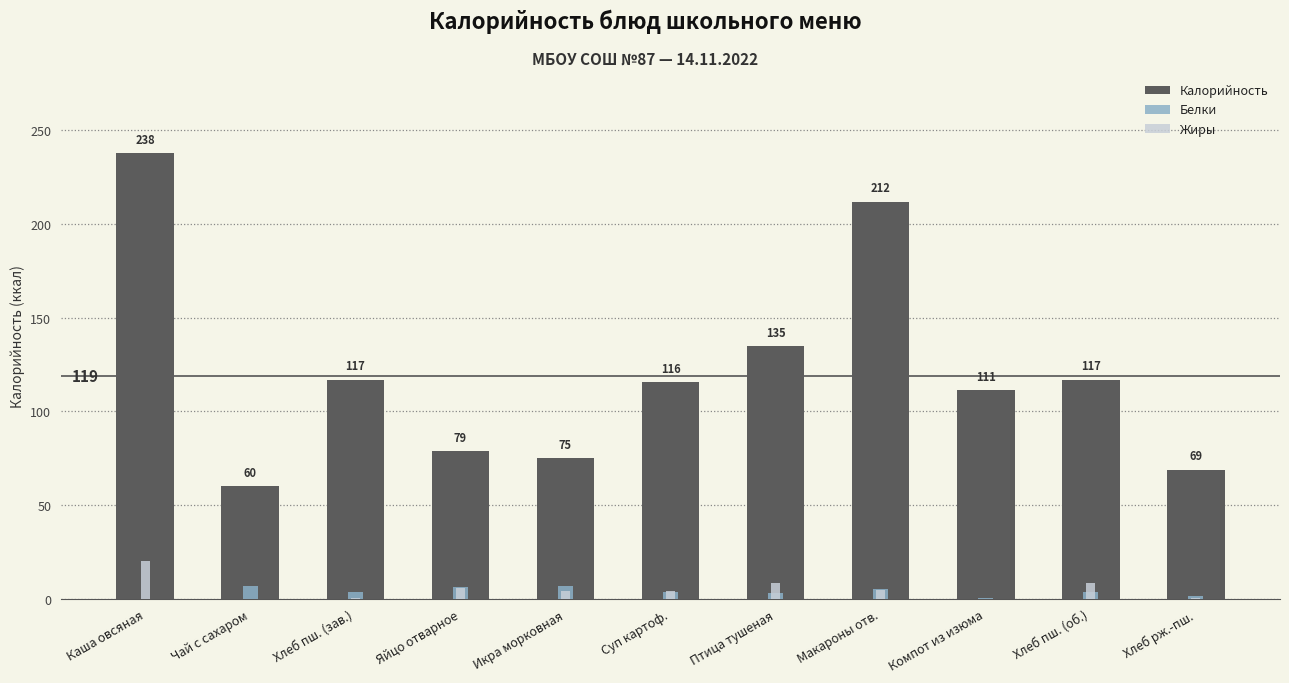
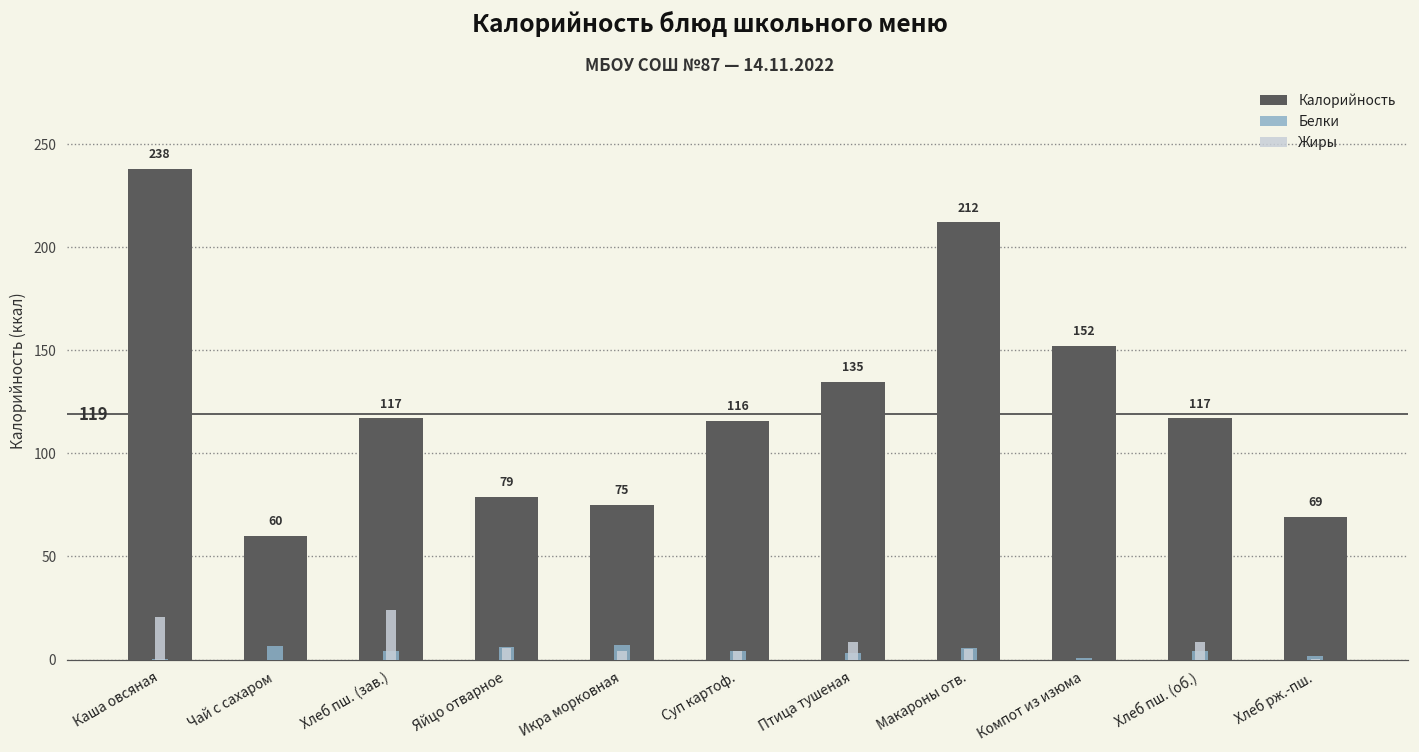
Жиры, Хлеб пш. (зав.): 1 -> 24
Калорийность, Компот из изюма: 111 -> 152
